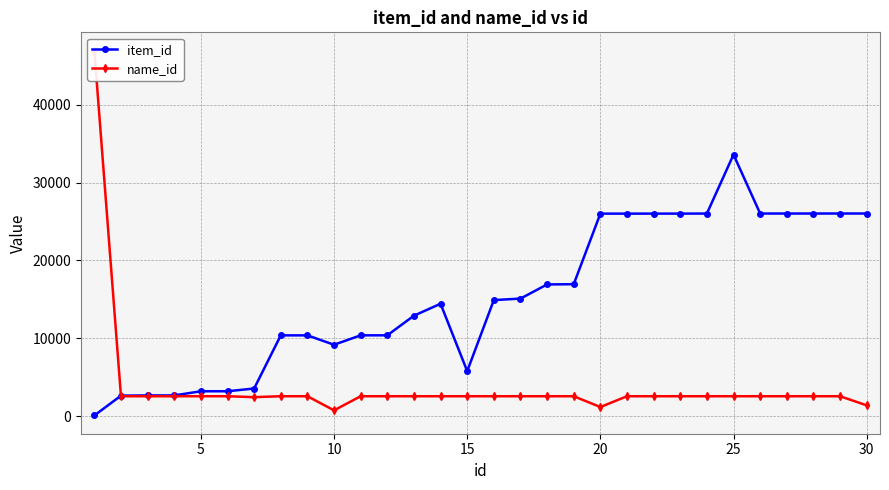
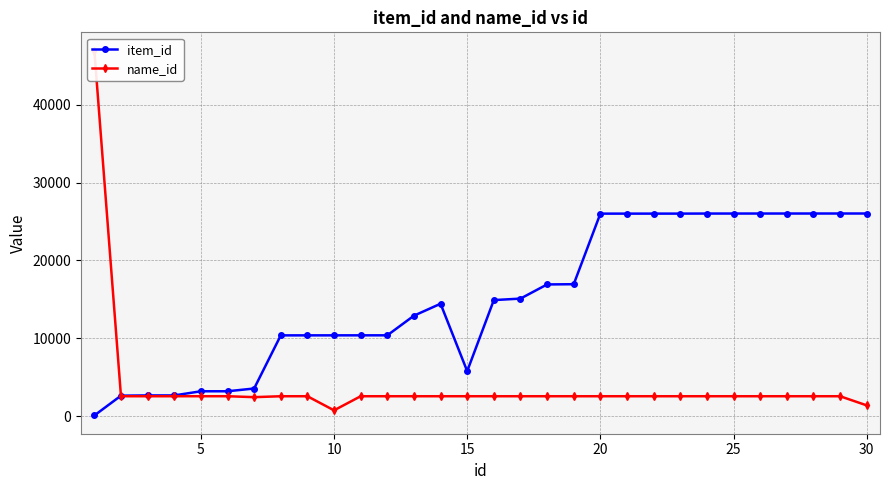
item_id, 10: 9000 -> 10000
name_id, 20: 1000 -> 3000
item_id, 25: 34000 -> 26000
